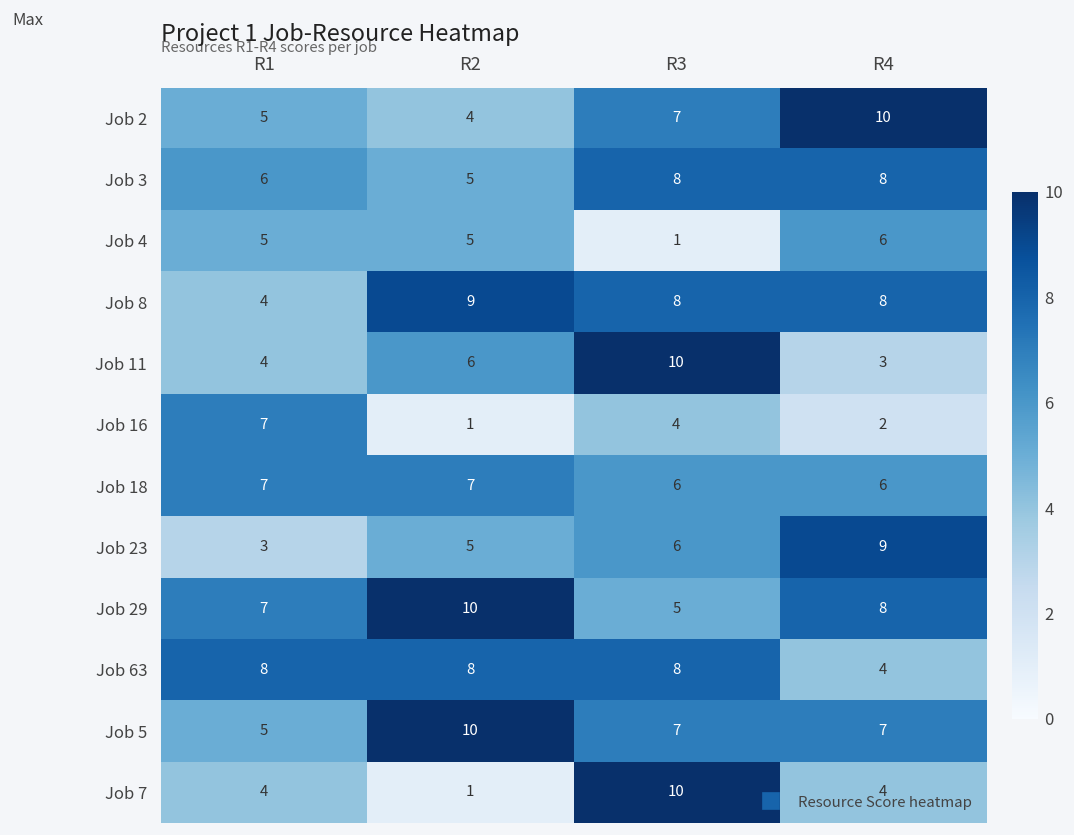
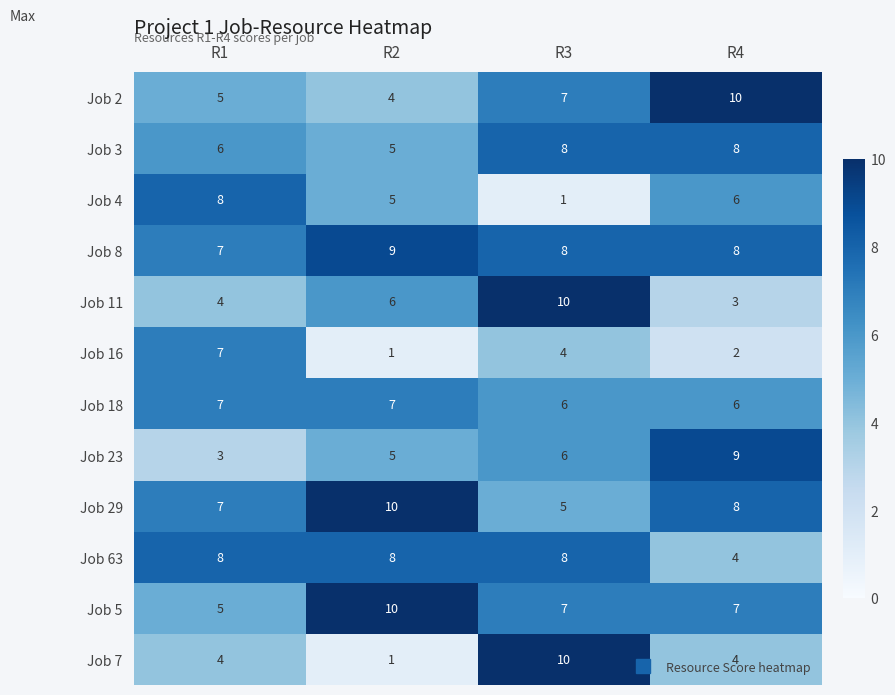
Job 4, R1: 5 -> 8
Job 8, R1: 4 -> 7
